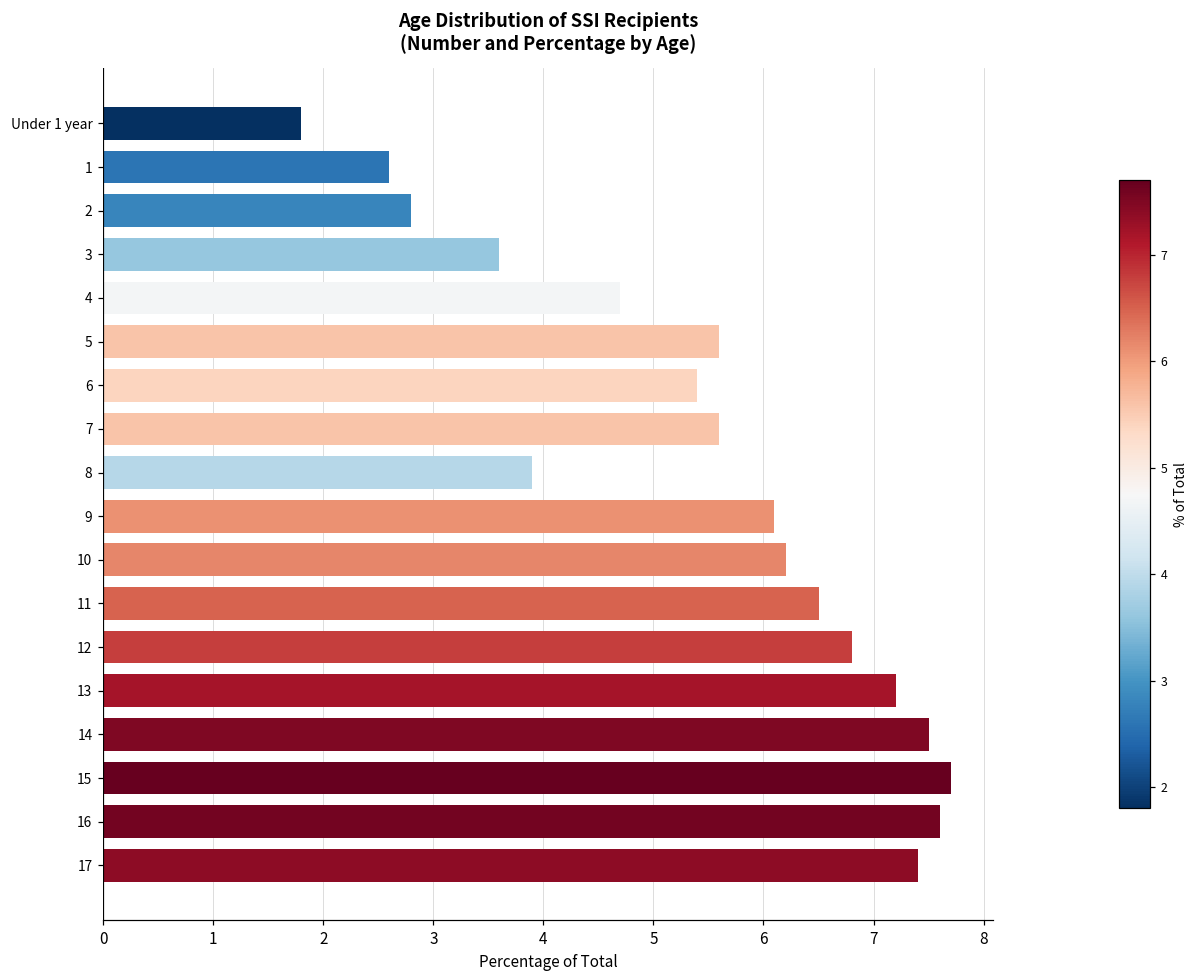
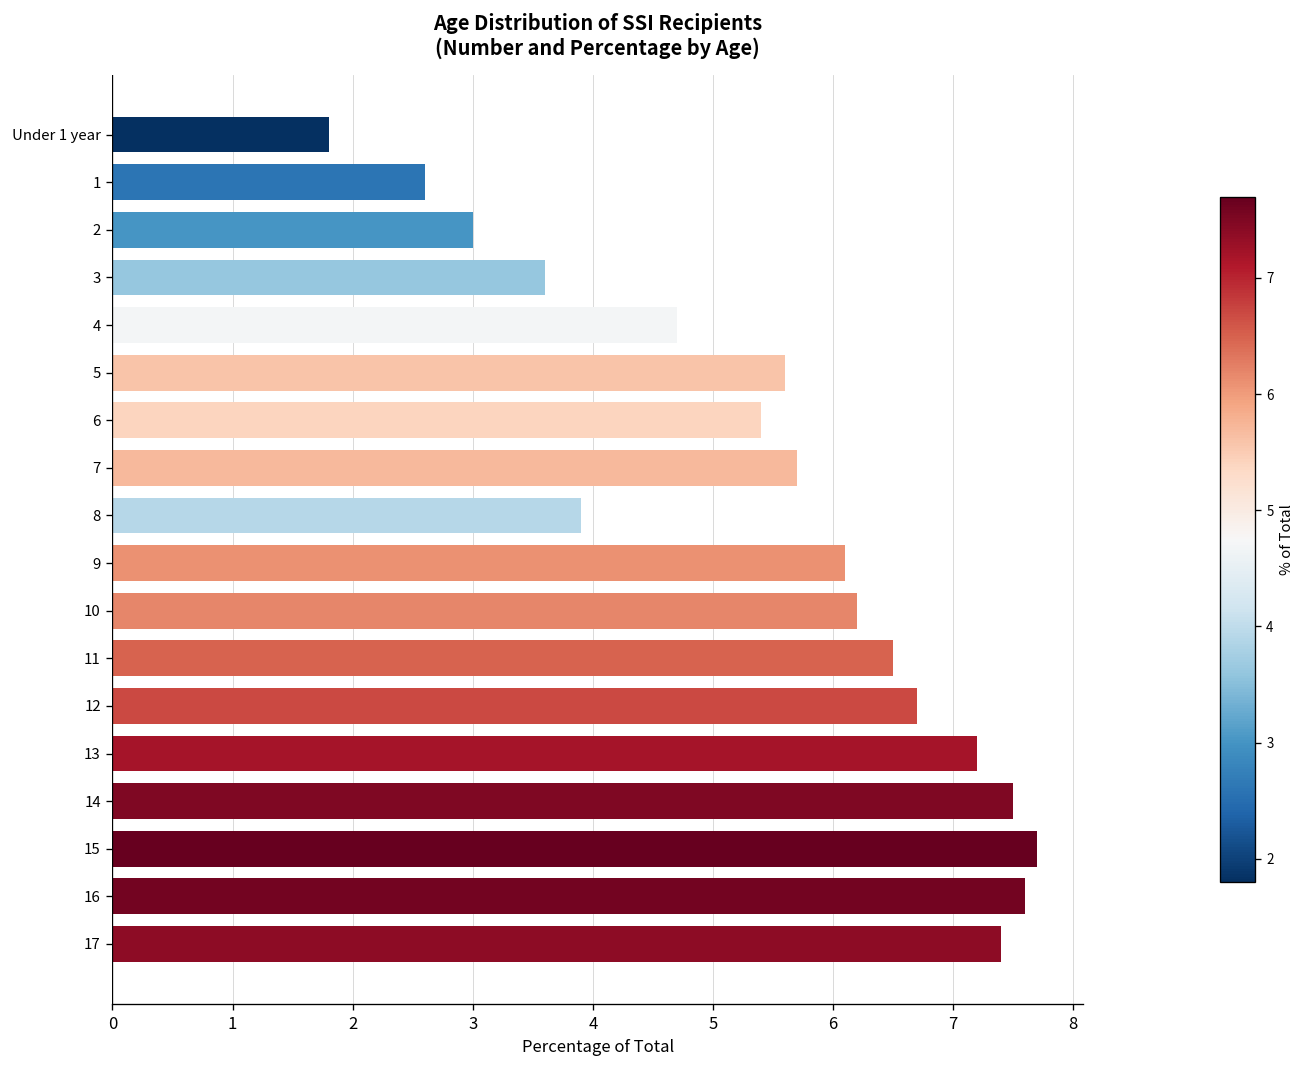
2: 2.8 -> 3.0
7: 5.6 -> 5.7
12: 6.8 -> 6.7
